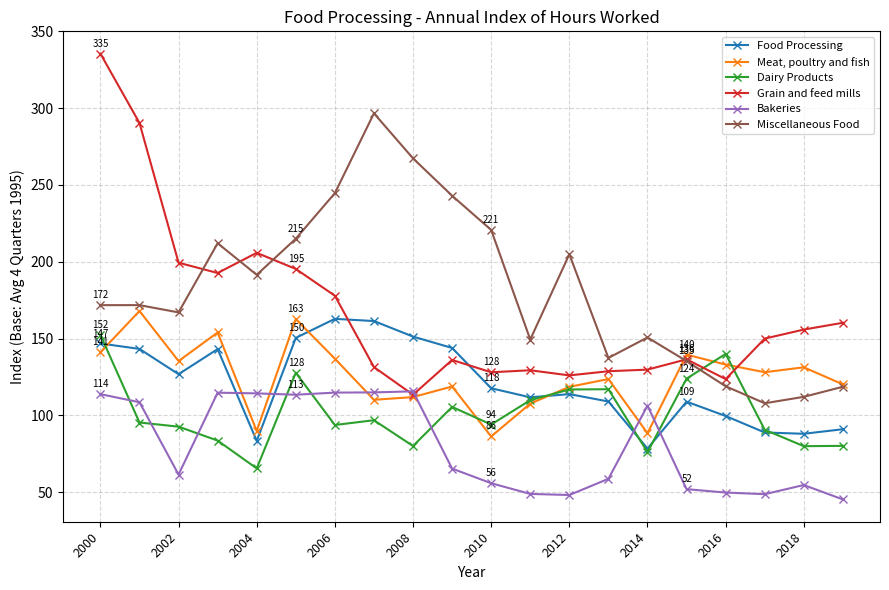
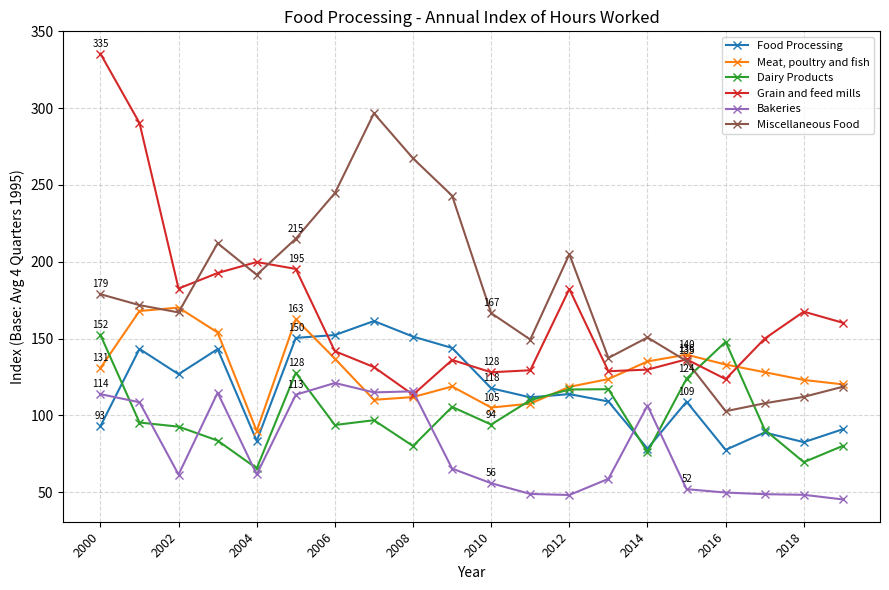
Food Processing, 2000: 147 -> 93
Meat, poultry and fish, 2000: 141 -> 131
Miscellaneous Food, 2000: 172 -> 179
Meat, poultry and fish, 2002: 135 -> 170
Grain and feed mills, 2002: 199 -> 183
Grain and feed mills, 2004: 206 -> 200
Bakeries, 2004: 114 -> 62
Food Processing, 2006: 163 -> 152
Grain and feed mills, 2006: 178 -> 142
Bakeries, 2006: 115 -> 121
Meat, poultry and fish, 2010: 86 -> 105
Miscellaneous Food, 2010: 221 -> 167
Grain and feed mills, 2012: 126 -> 182
Meat, poultry and fish, 2014: 88 -> 135
Food Processing, 2016: 100 -> 78
Dairy Products, 2016: 140 -> 148
Miscellaneous Food, 2016: 119 -> 103
Food Processing, 2018: 88 -> 83
Meat, poultry and fish, 2018: 131 -> 123
Dairy Products, 2018: 80 -> 70
Grain and feed mills, 2018: 156 -> 168
Bakeries, 2018: 55 -> 48
